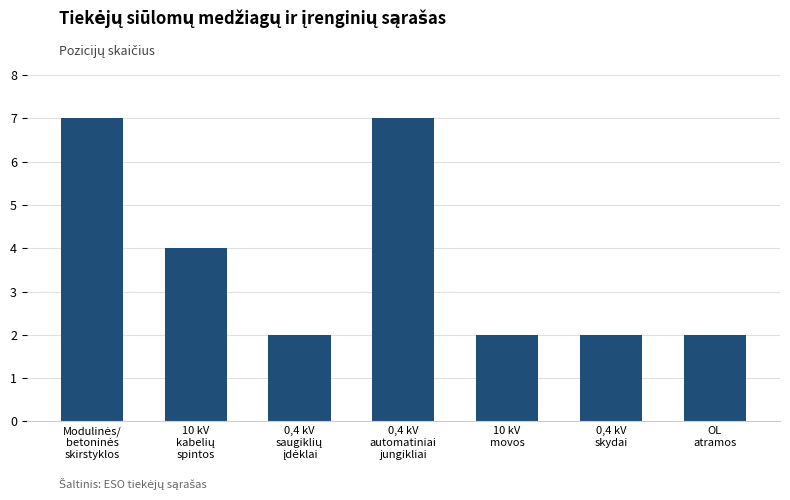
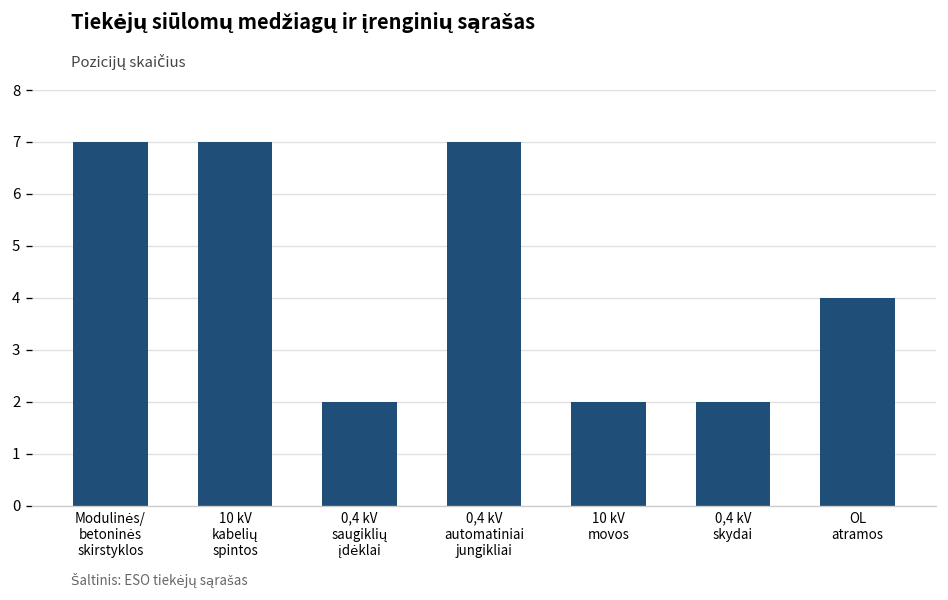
10 kV kabelių spintos: 4 -> 7
OL atramos: 2 -> 4
